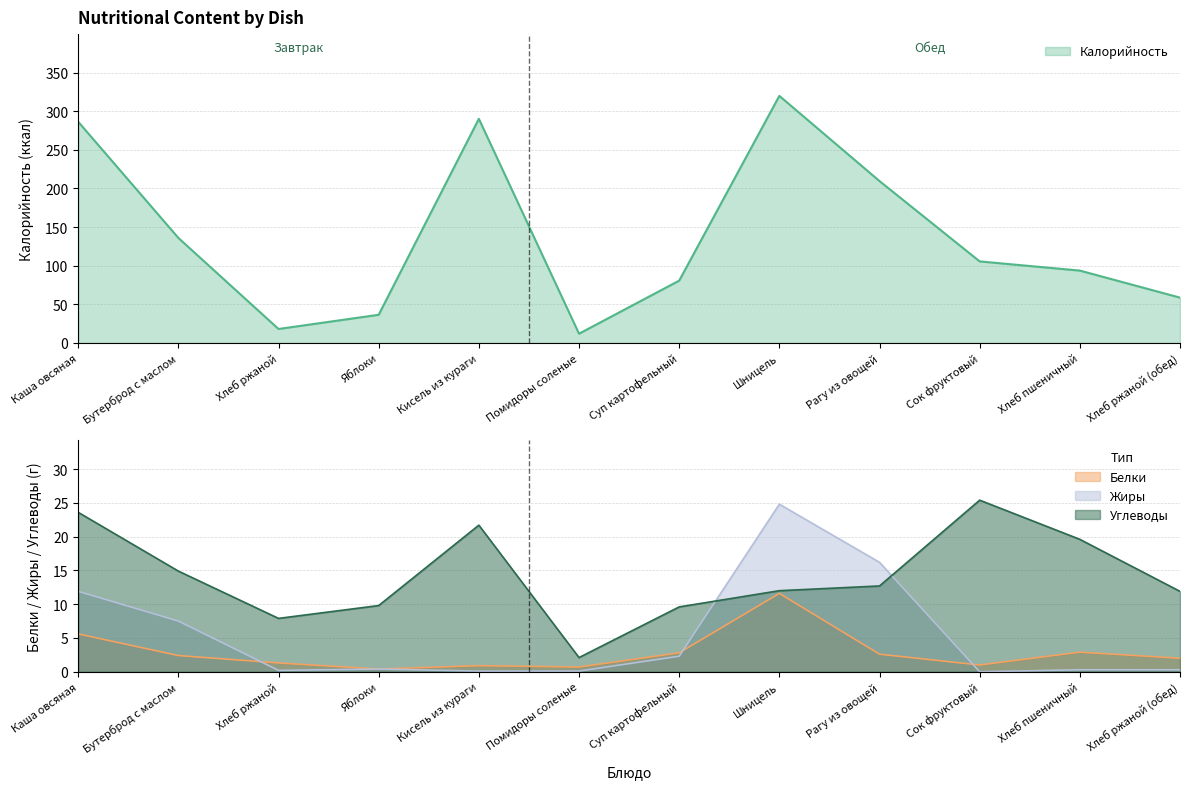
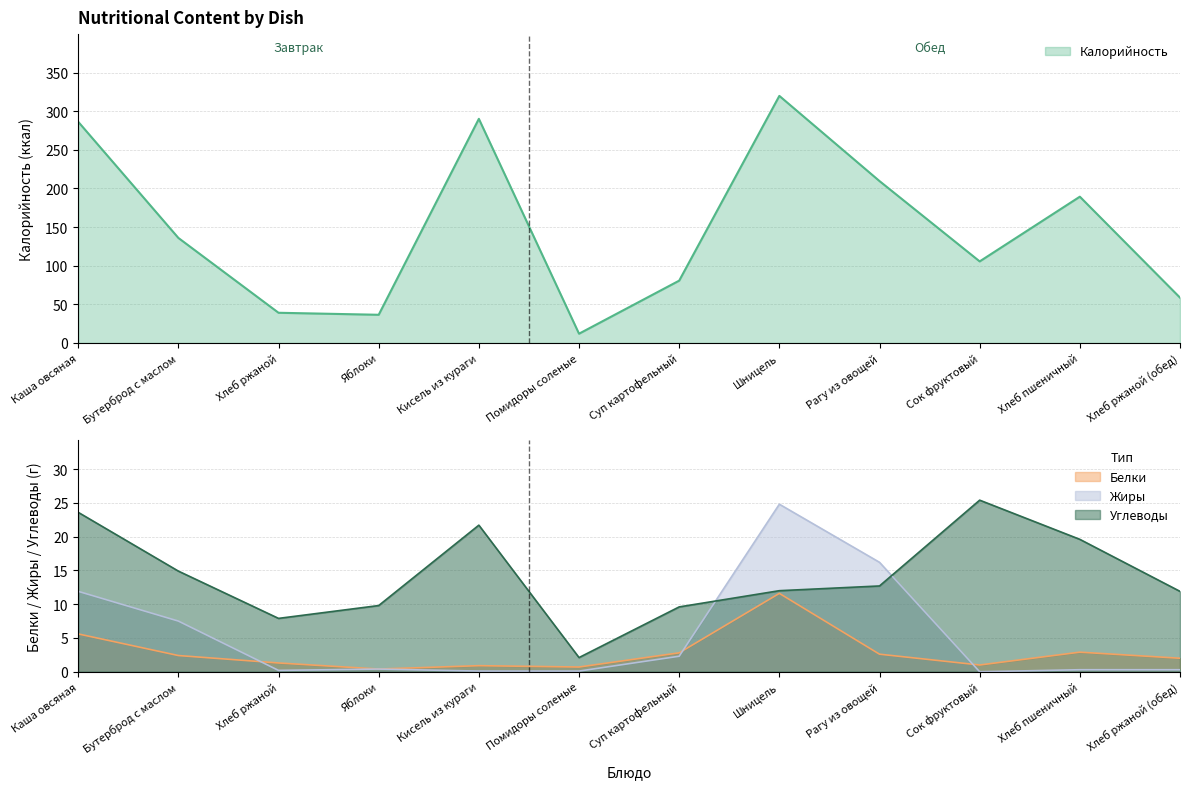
Nutritional Content by Dish, Хлеб ржаной: 20 -> 40
Nutritional Content by Dish, Хлеб пшеничный: 90 -> 190
